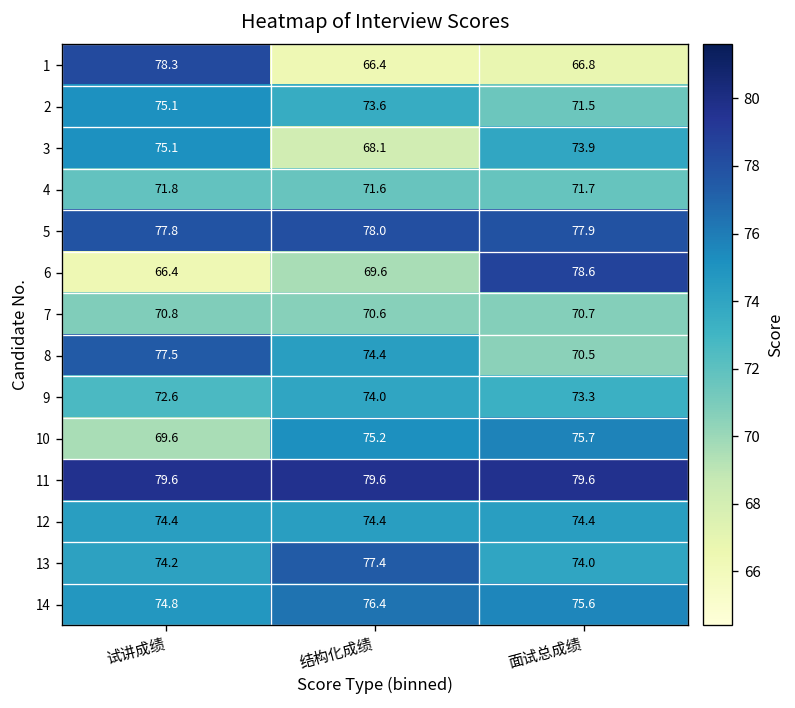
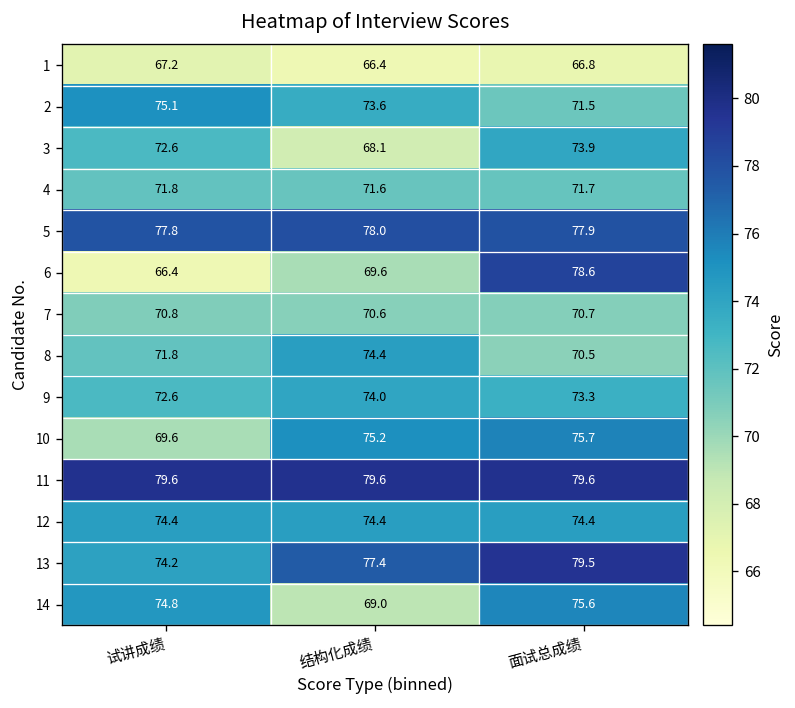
1, 试讲成绩: 78.3 -> 67.2
3, 试讲成绩: 75.1 -> 72.6
8, 试讲成绩: 77.5 -> 71.8
13, 面试总成绩: 74.0 -> 79.5
14, 结构化成绩: 76.4 -> 69.0
